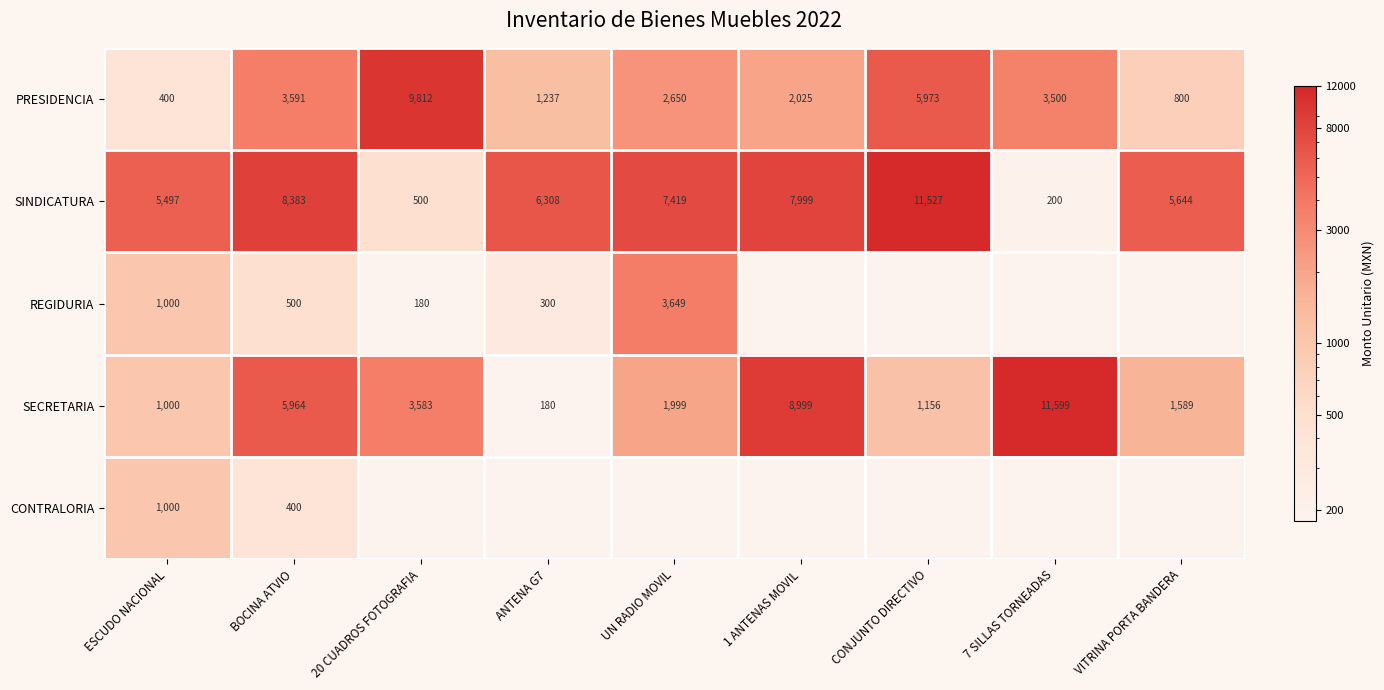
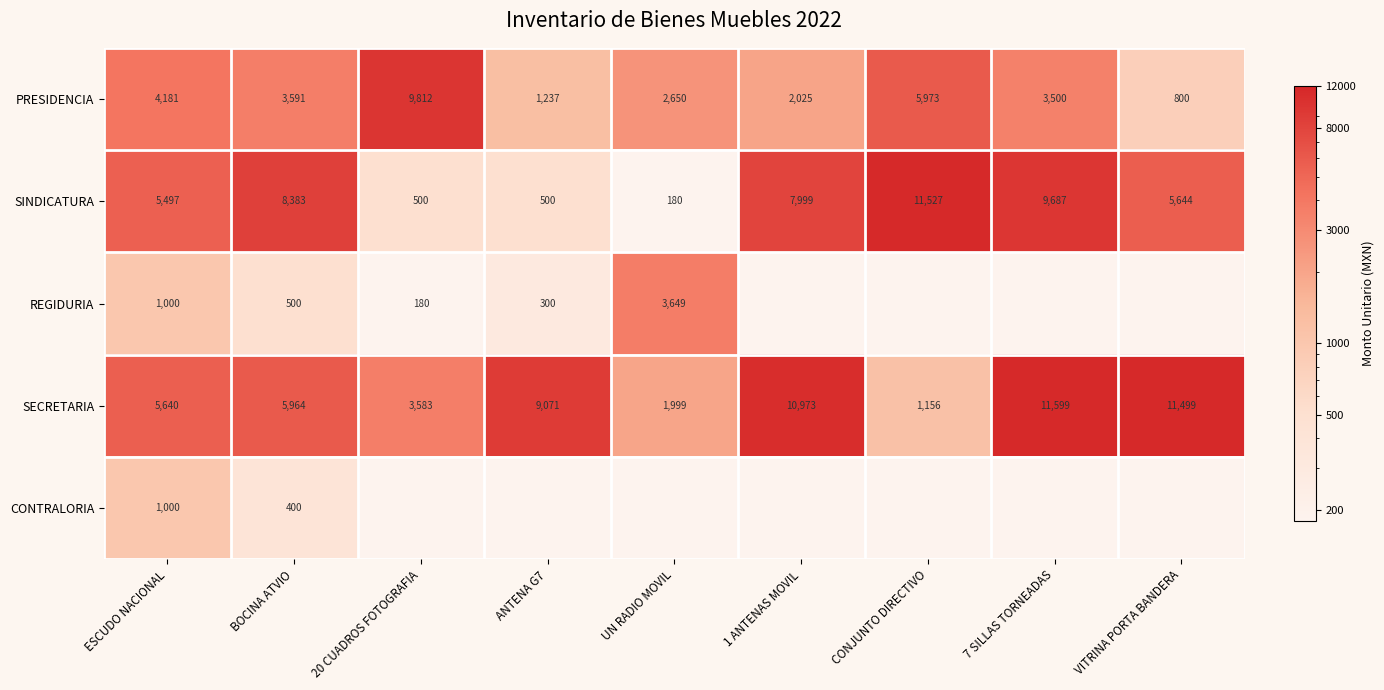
PRESIDENCIA, ESCUDO NACIONAL: 400 -> 4,181
SINDICATURA, ANTENA G7: 6,308 -> 500
SINDICATURA, UN RADIO MOVIL: 7,419 -> 180
SINDICATURA, 7 SILLAS TORNEADAS: 200 -> 9,687
SECRETARIA, ESCUDO NACIONAL: 1,000 -> 5,640
SECRETARIA, ANTENA G7: 180 -> 9,071
SECRETARIA, 1 ANTENAS MOVIL: 8,999 -> 10,973
SECRETARIA, VITRINA PORTA BANDERA: 1,589 -> 11,499
